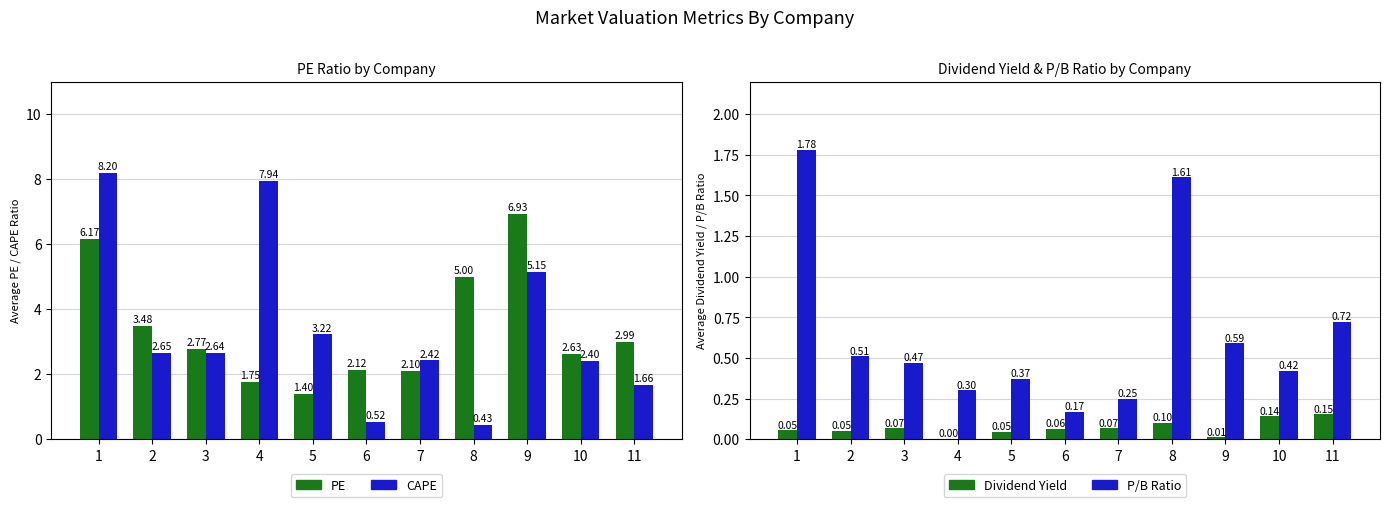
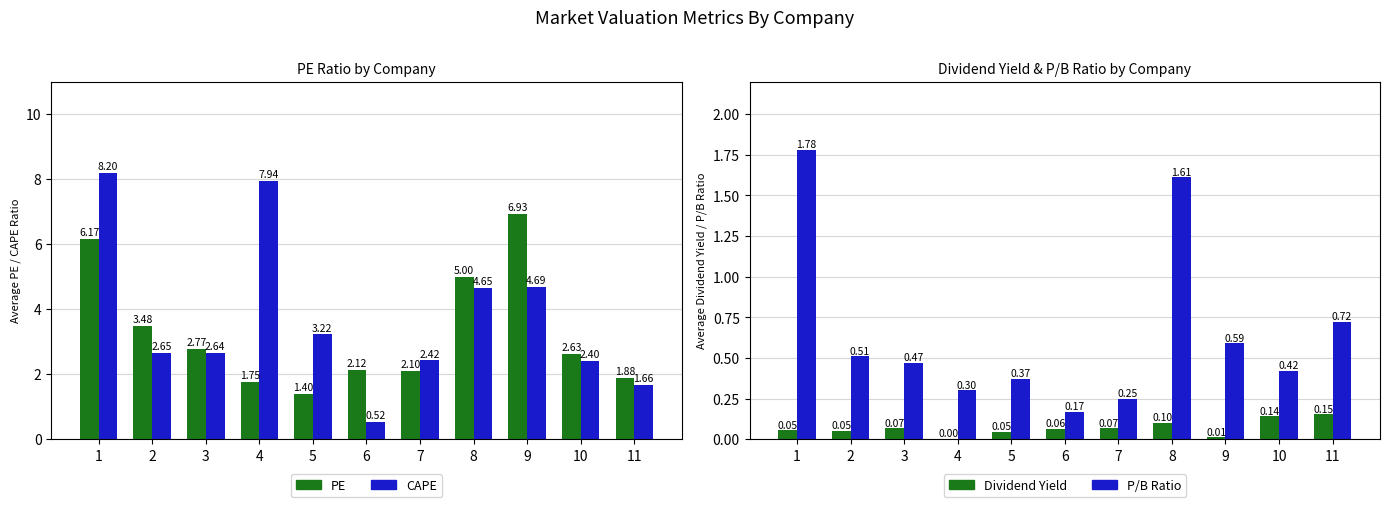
PE Ratio by Company, CAPE, 8: 0.43 -> 4.65
PE Ratio by Company, CAPE, 9: 5.15 -> 4.69
PE Ratio by Company, PE, 11: 2.99 -> 1.88
